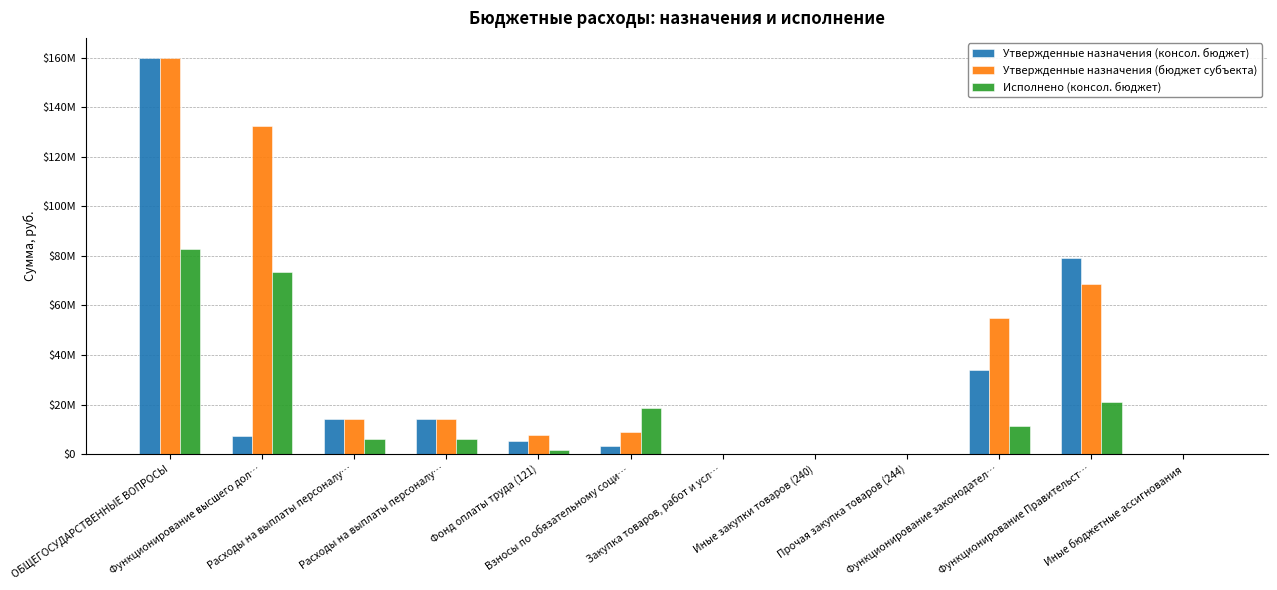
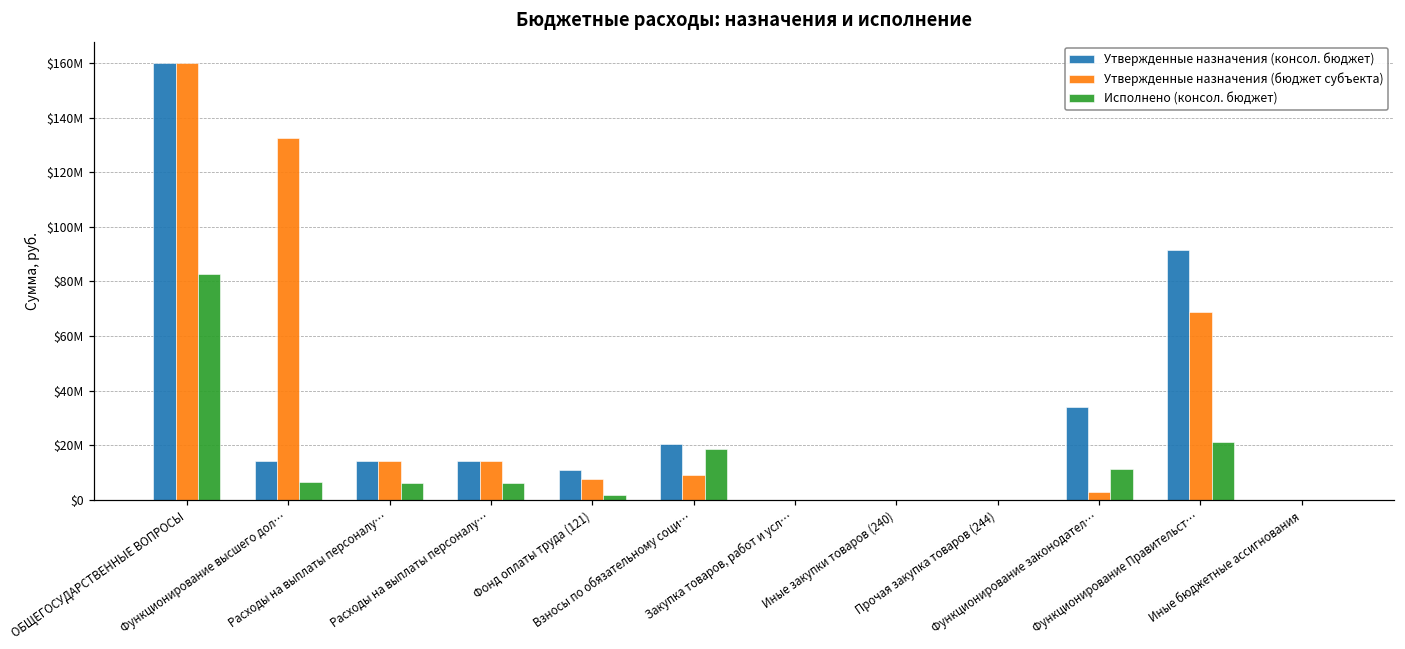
Утвержденные назначения (консол. бюджет), Функционирование высшего дол…: $7000000 -> $14000000
Исполнено (консол. бюджет), Функционирование высшего дол…: $74000000 -> $6000000
Утвержденные назначения (консол. бюджет), Фонд оплаты труда (121): $5000000 -> $11000000
Утвержденные назначения (консол. бюджет), Взносы по обязательному соци…: $3000000 -> $21000000
Утвержденные назначения (бюджет субъекта), Функционирование законодател…: $55000000 -> $3000000
Утвержденные назначения (консол. бюджет), Функционирование Правительст…: $79000000 -> $91000000
